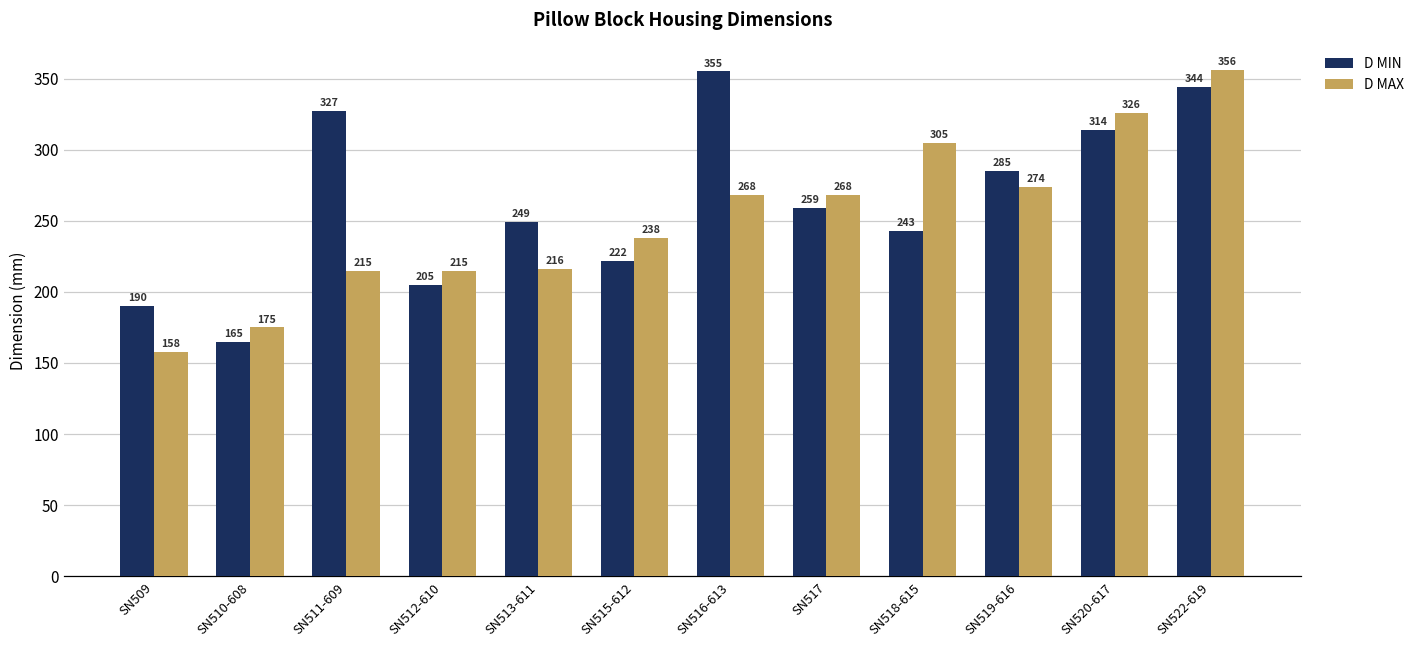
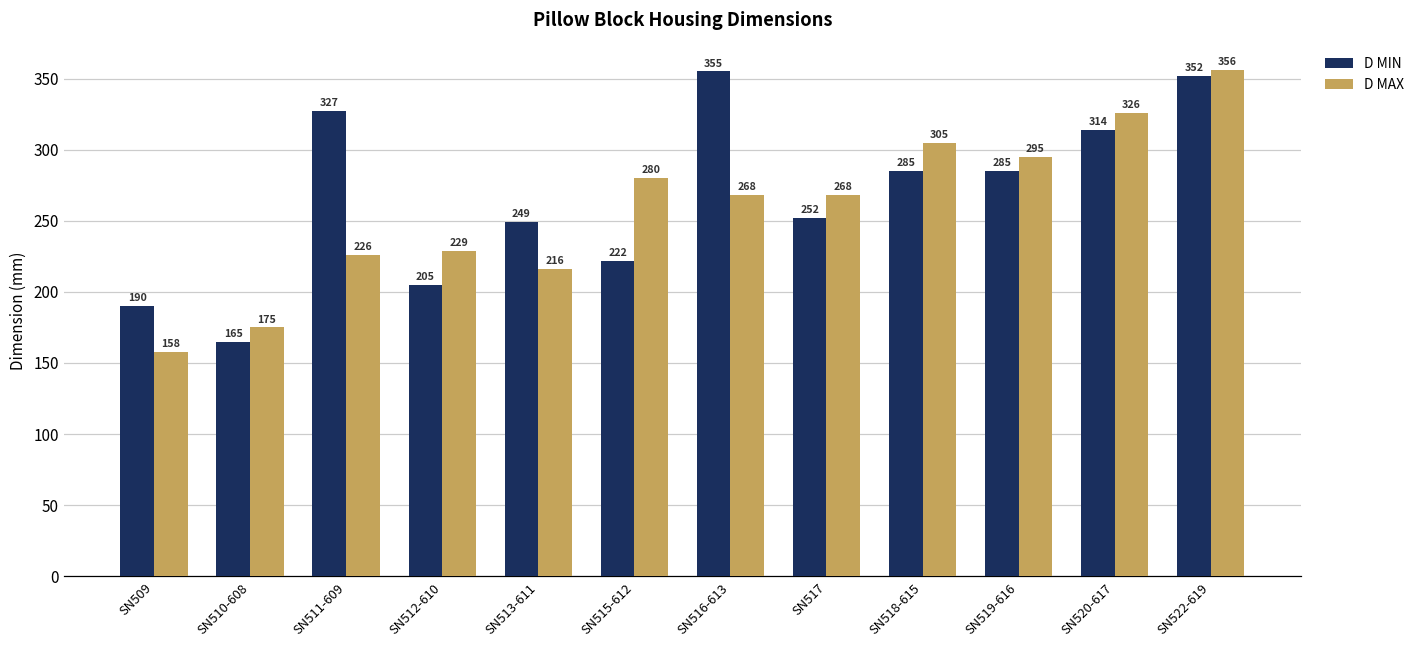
D MAX, SN511-609: 215 -> 226
D MAX, SN512-610: 215 -> 229
D MAX, SN515-612: 238 -> 280
D MIN, SN517: 259 -> 252
D MIN, SN518-615: 243 -> 285
D MAX, SN519-616: 274 -> 295
D MIN, SN522-619: 344 -> 352
